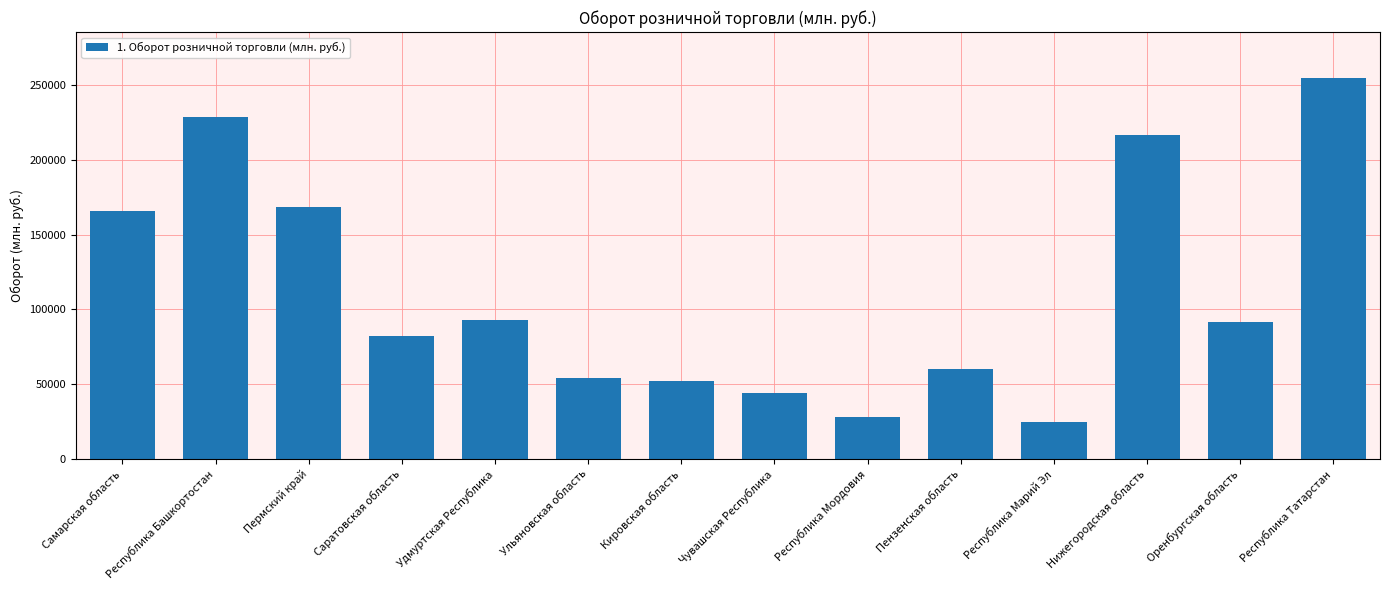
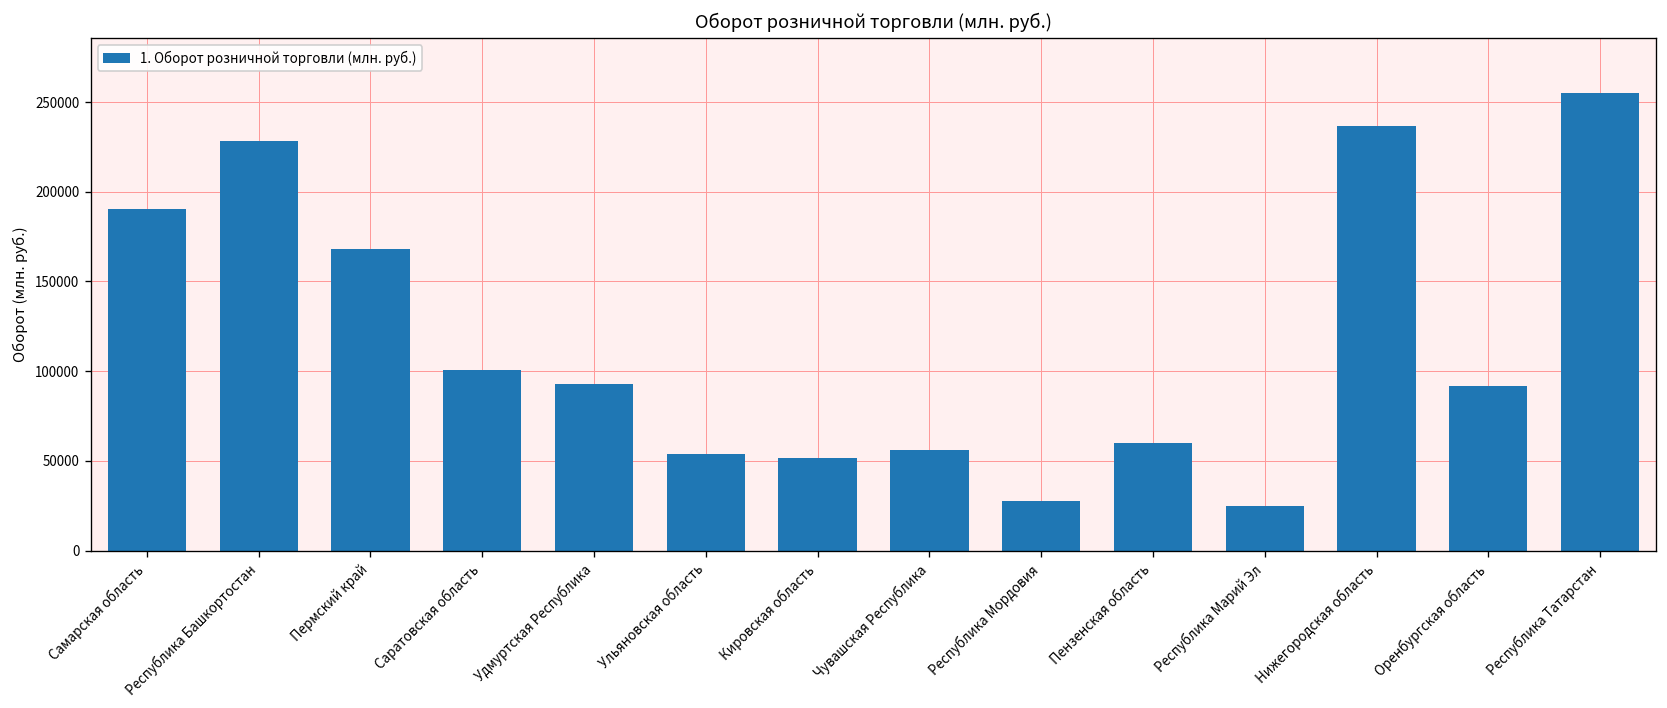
Самарская область: 166000 -> 190000
Саратовская область: 82000 -> 101000
Чувашская Республика: 44000 -> 56000
Нижегородская область: 217000 -> 237000
